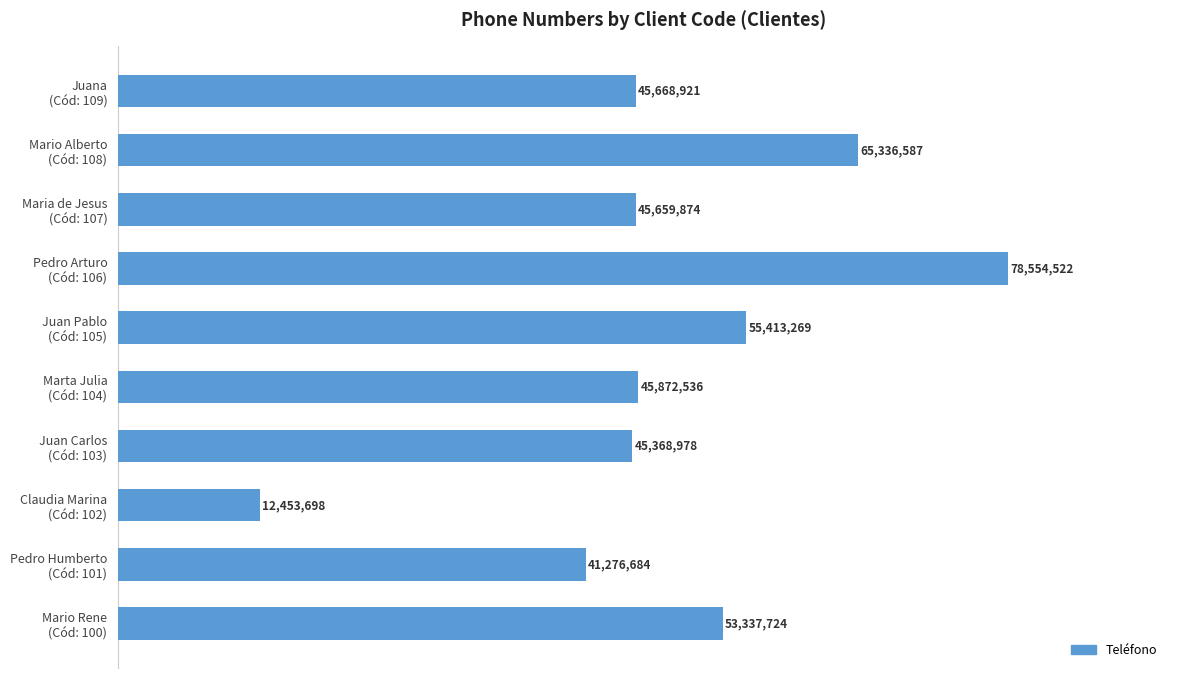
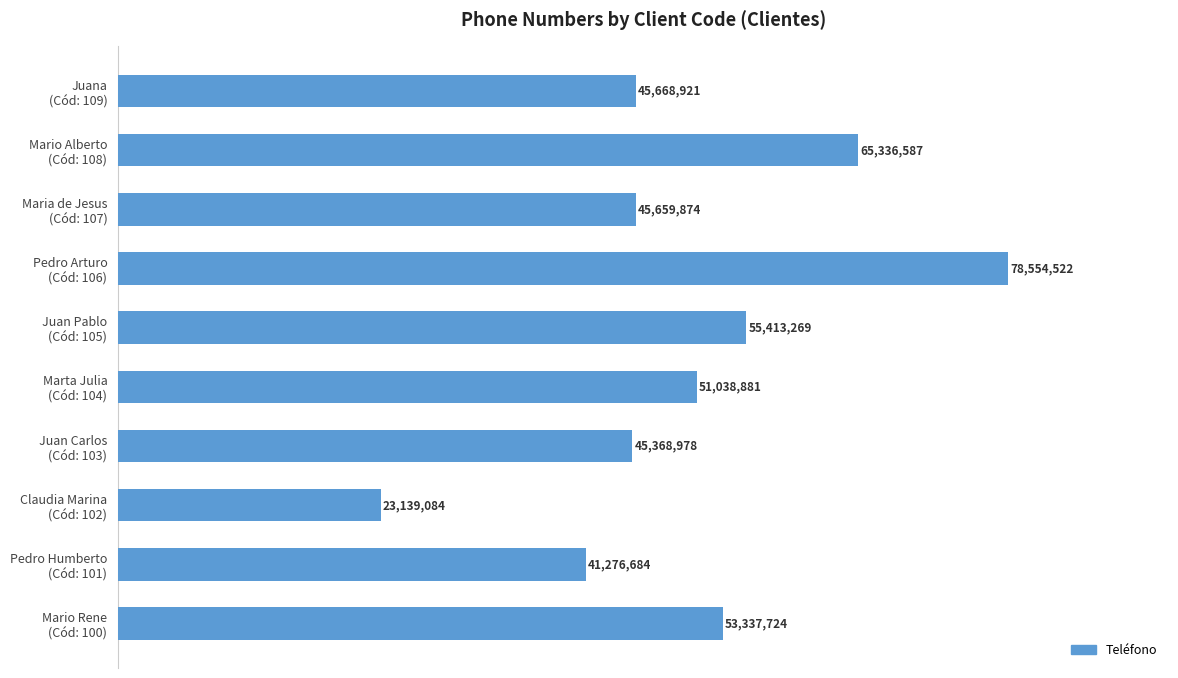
Marta Julia (Cód: 104): 45,872,536 -> 51,038,881
Claudia Marina (Cód: 102): 12,453,698 -> 23,139,084
